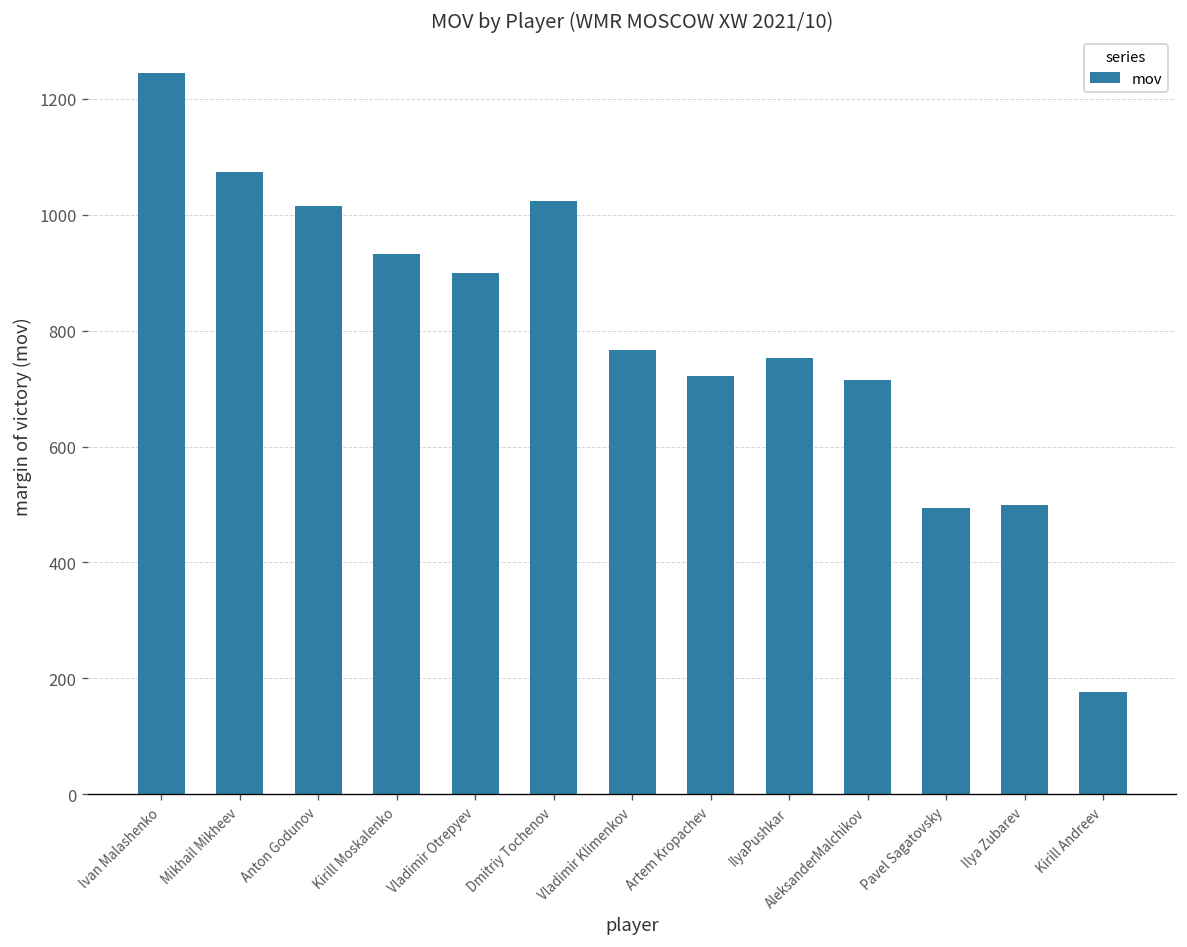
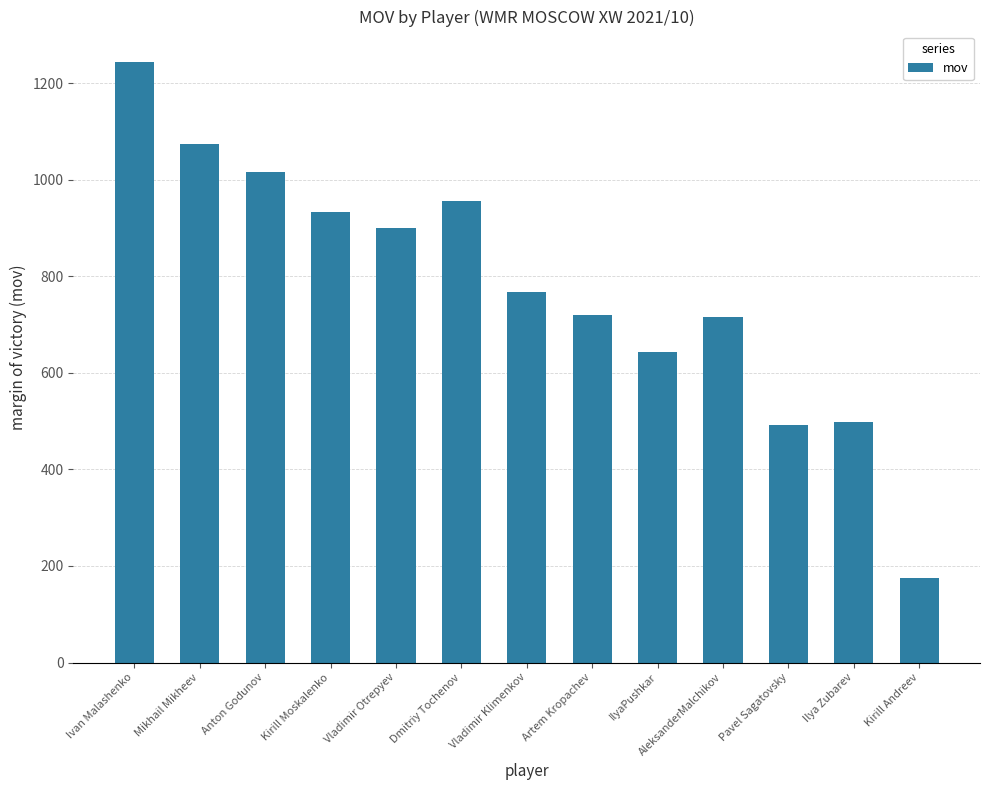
Dmitriy Tochenov: 1020 -> 960
IlyaPushkar: 750 -> 640
